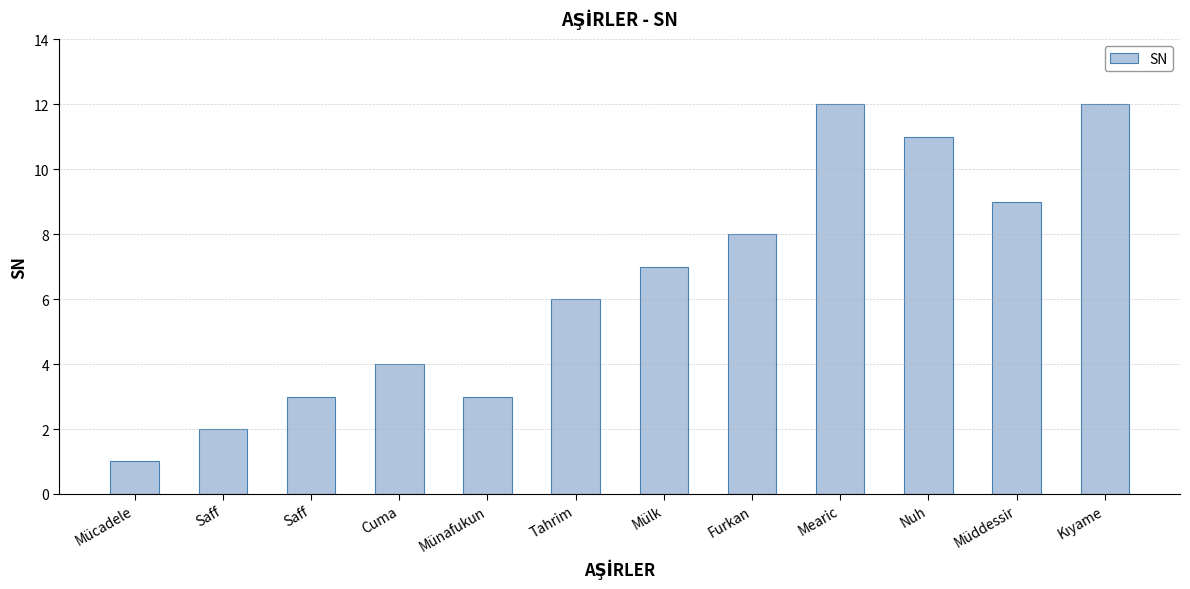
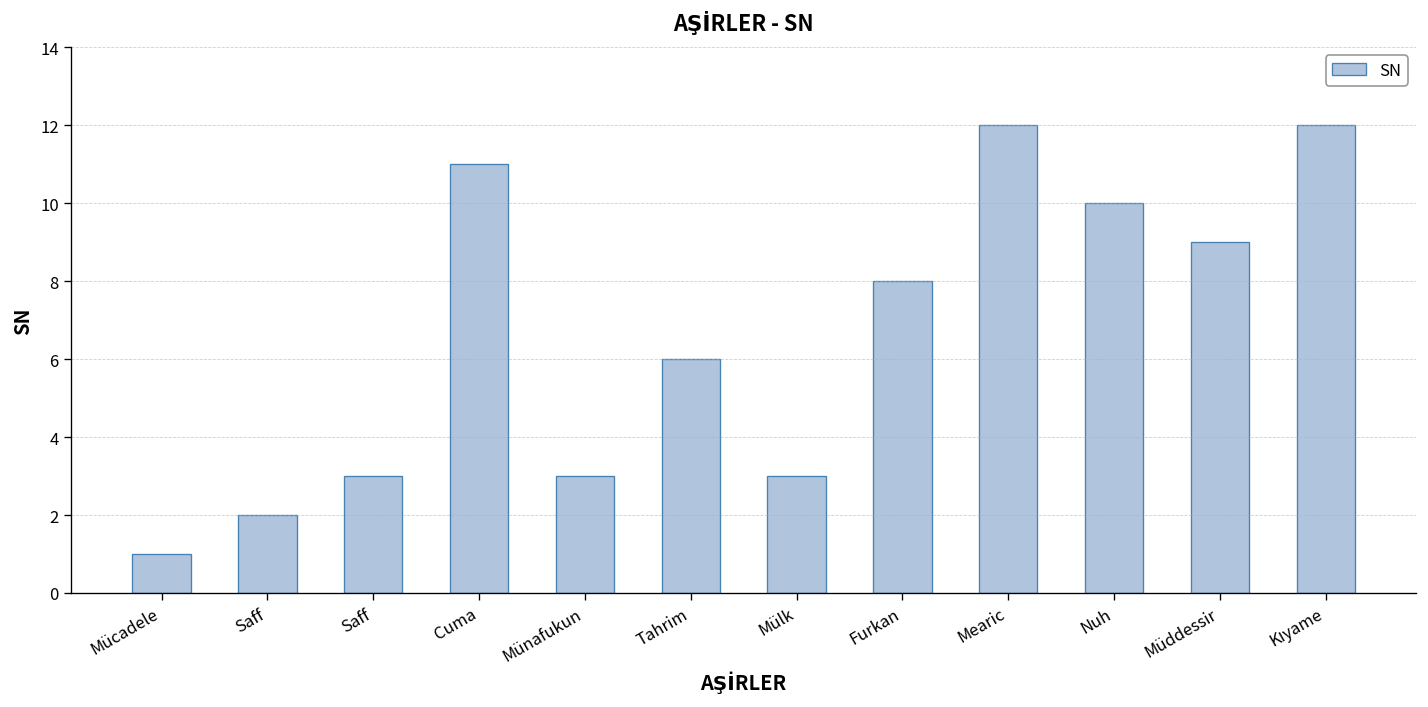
Cuma: 4 -> 11
Mülk: 7 -> 3
Nuh: 11 -> 10
